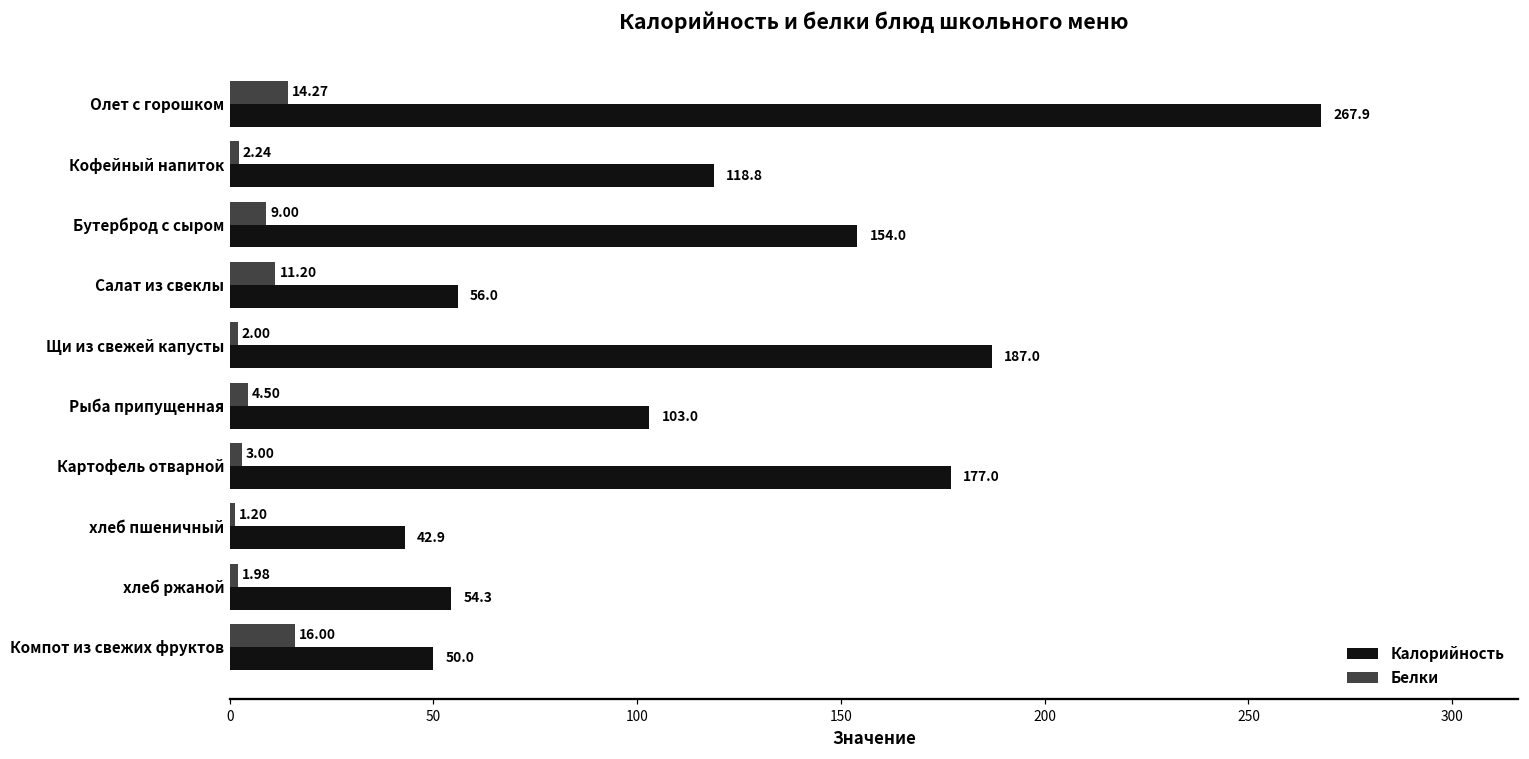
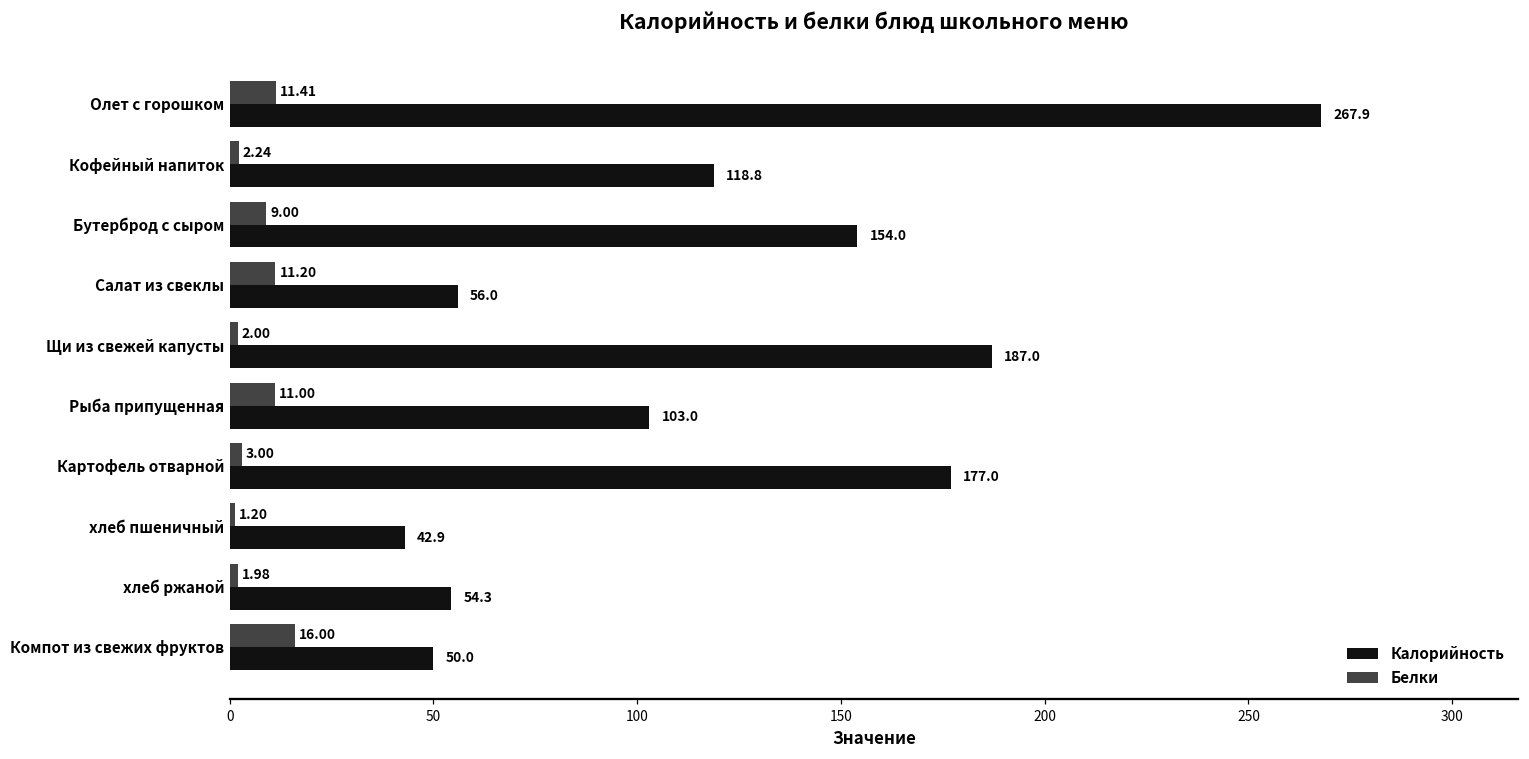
Белки, Олет с горошком: 14.27 -> 11.41
Белки, Рыба припущенная: 4.50 -> 11.00
